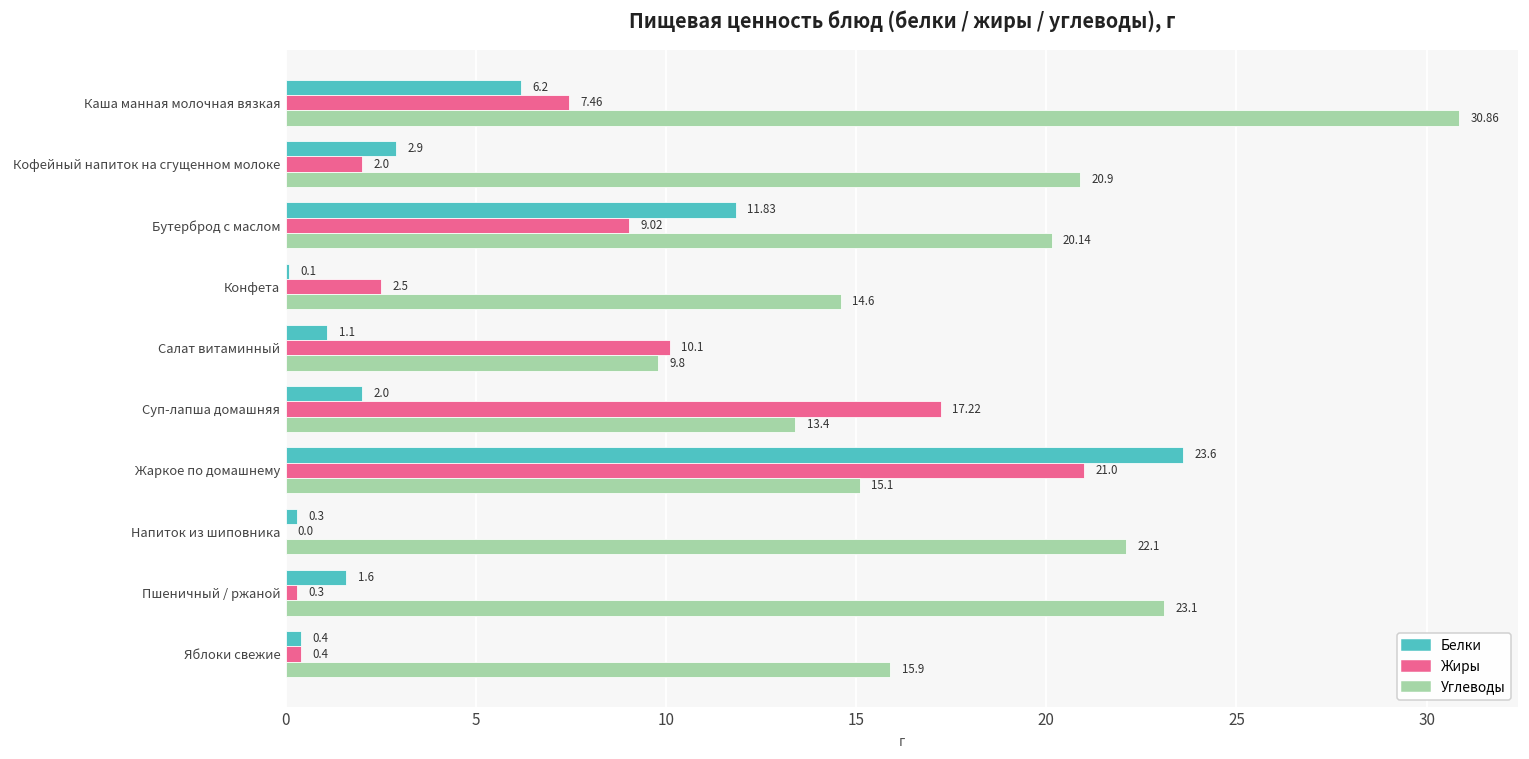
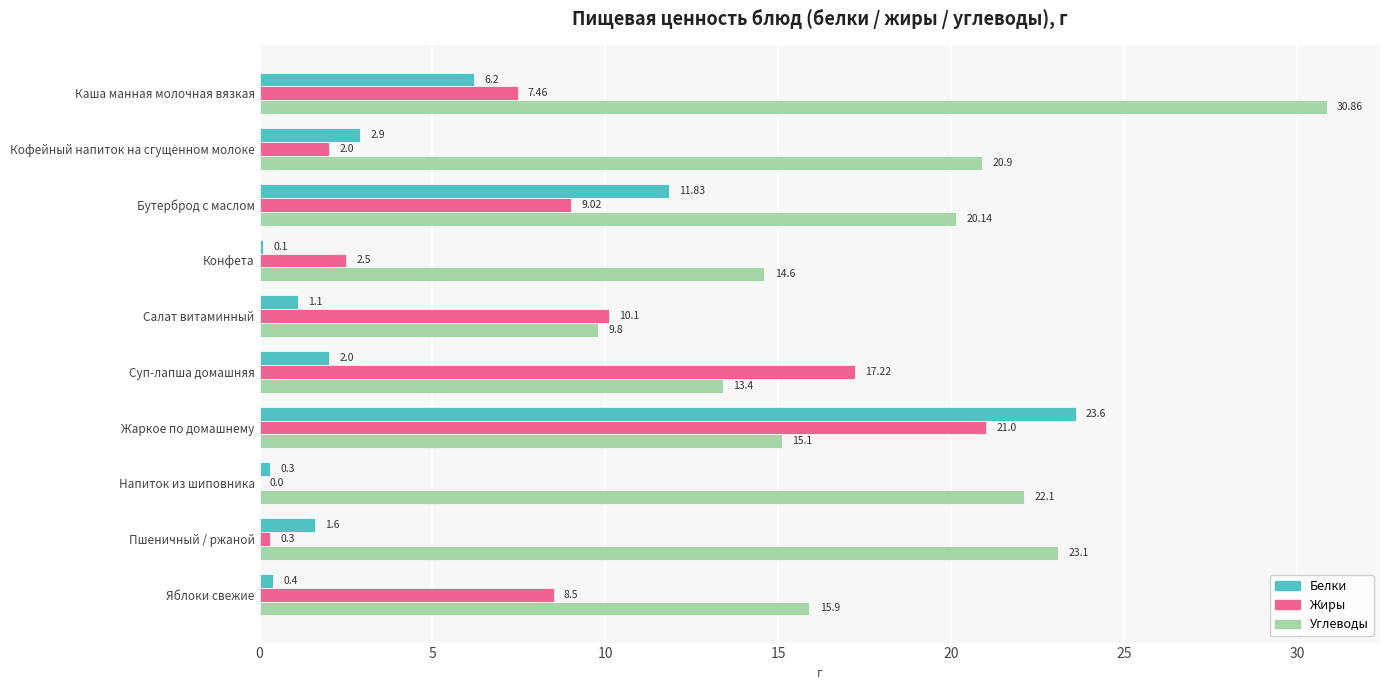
Жиры, Яблоки свежие: 0.4 -> 8.5
